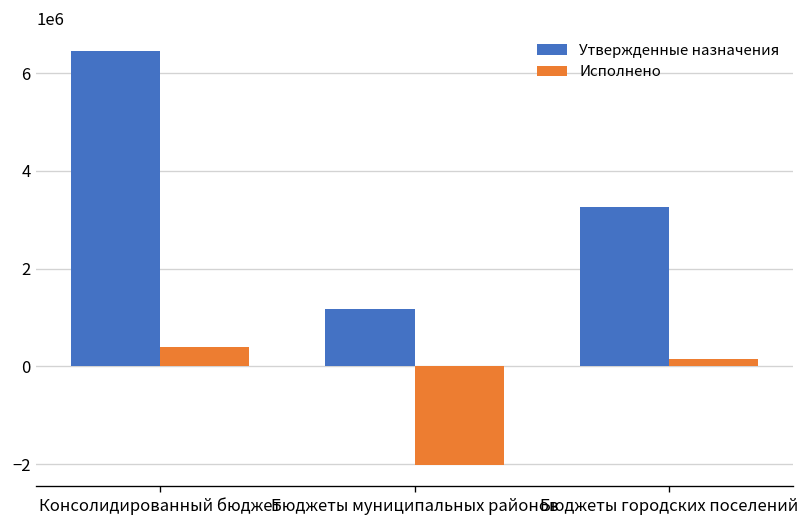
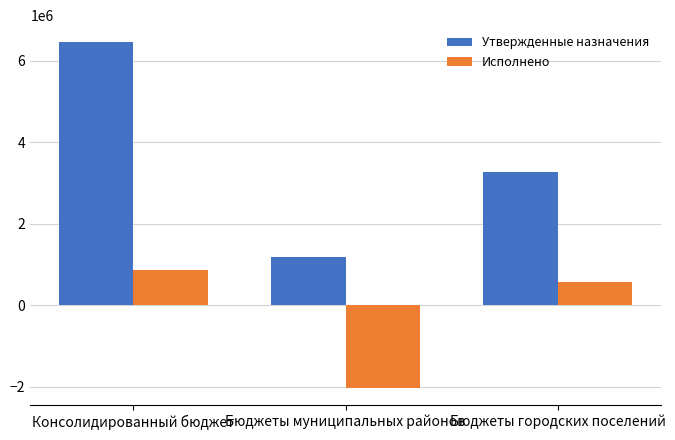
Исполнено, Консолидированный бюджет: 400000 -> 900000
Исполнено, Бюджеты городских поселений: 200000 -> 600000
